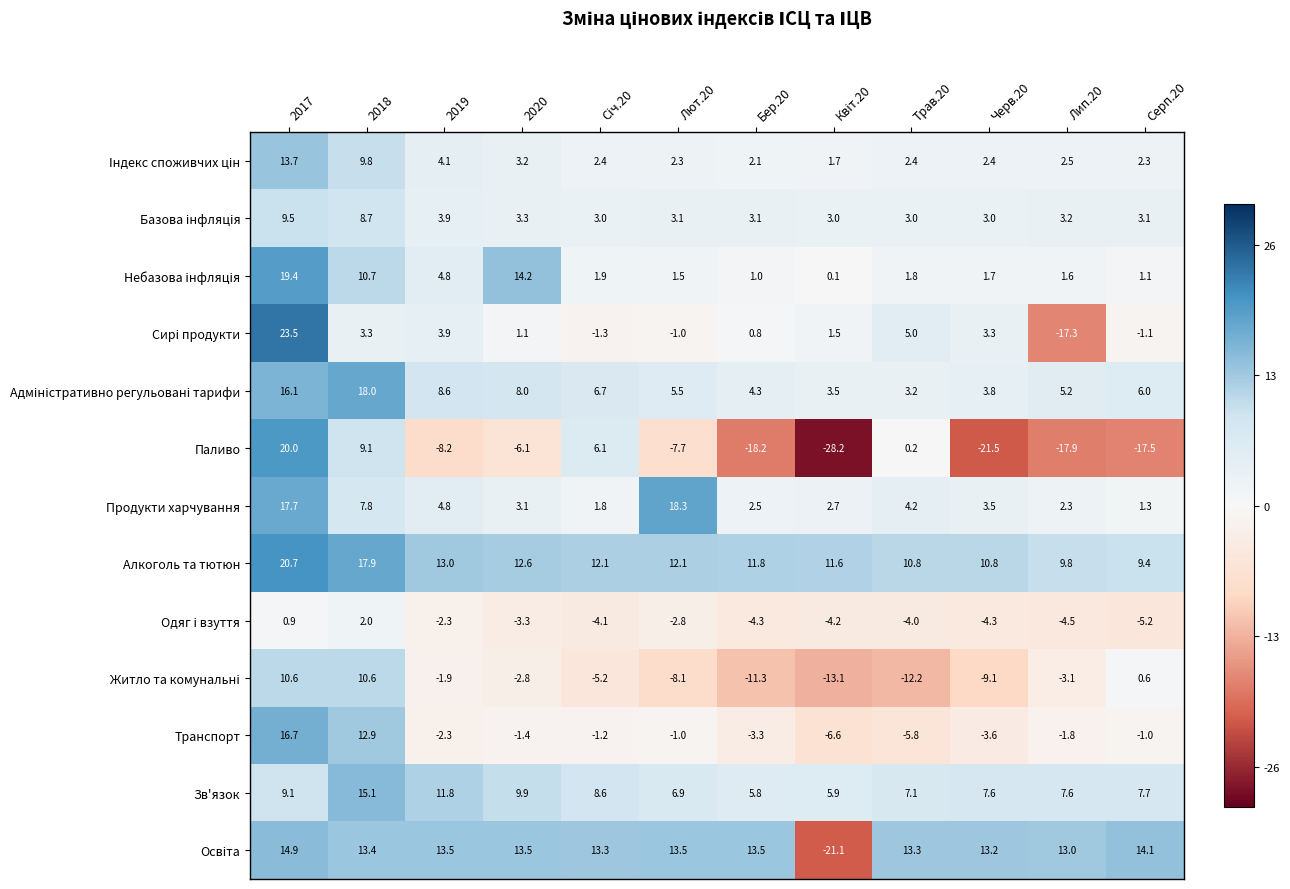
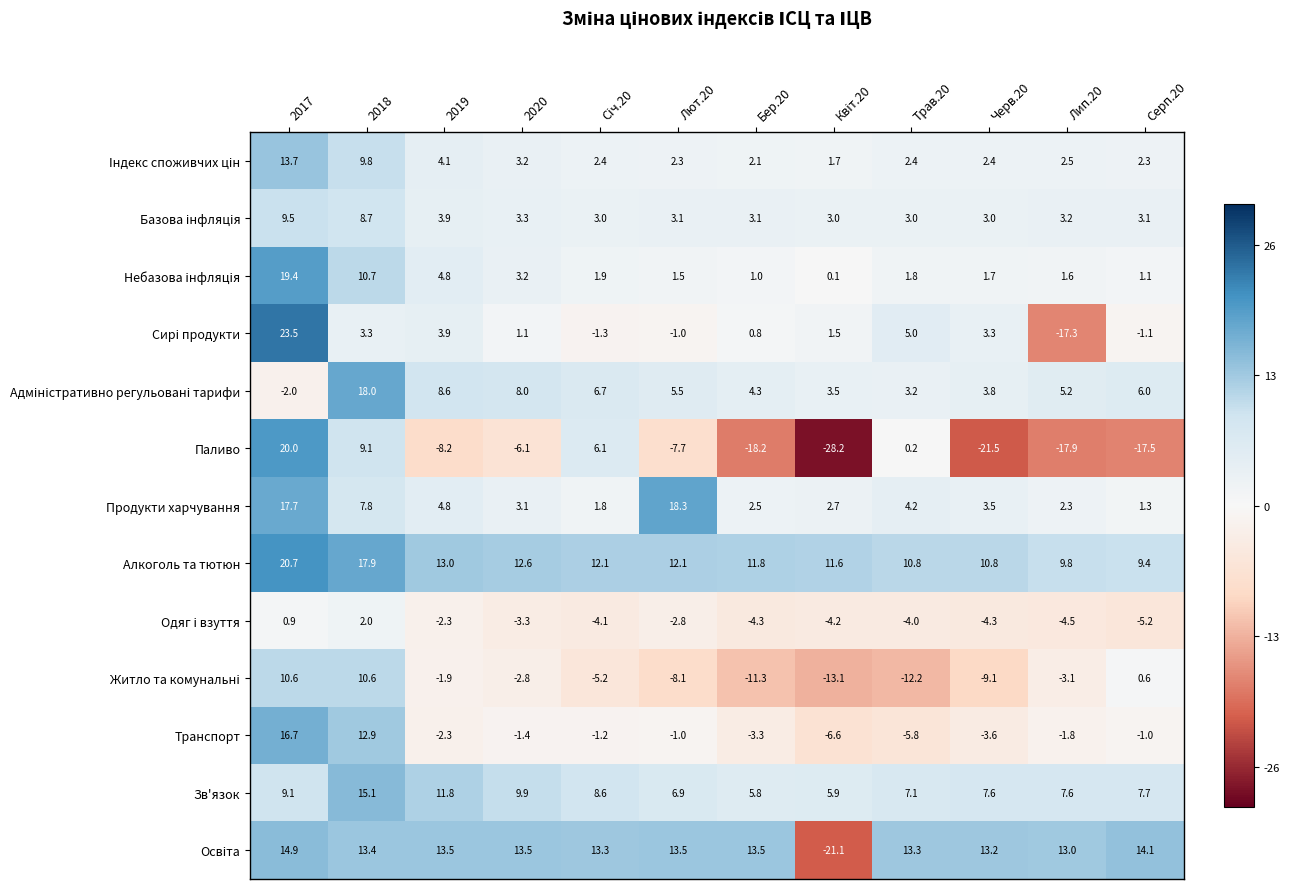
Небазова інфляція, 2020: 14.2 -> 3.2
Адміністративно регульовані тарифи, 2017: 16.1 -> -2.0
